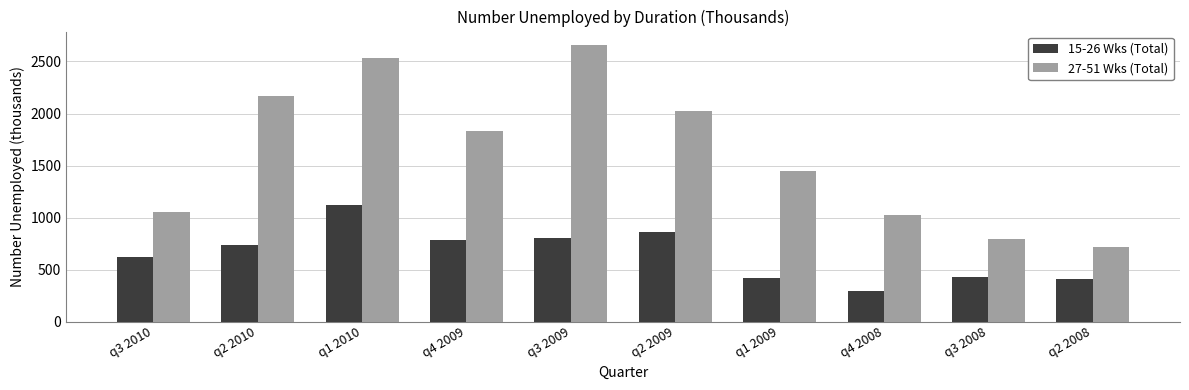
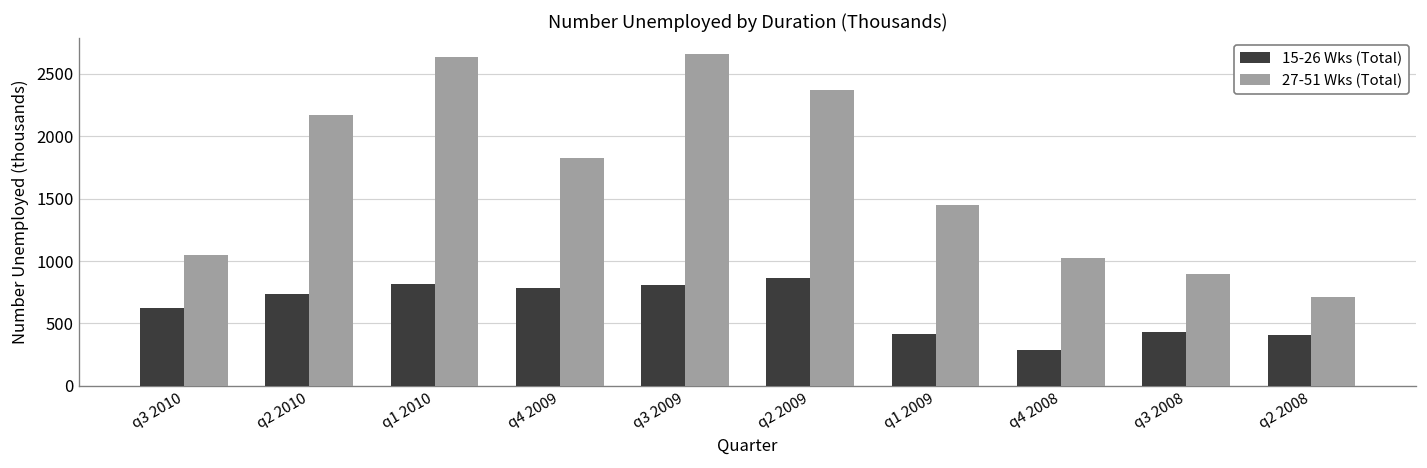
15-26 Wks (Total), q1 2010: 1120 -> 810
27-51 Wks (Total), q1 2010: 2530 -> 2630
27-51 Wks (Total), q2 2009: 2030 -> 2370
27-51 Wks (Total), q3 2008: 790 -> 900
